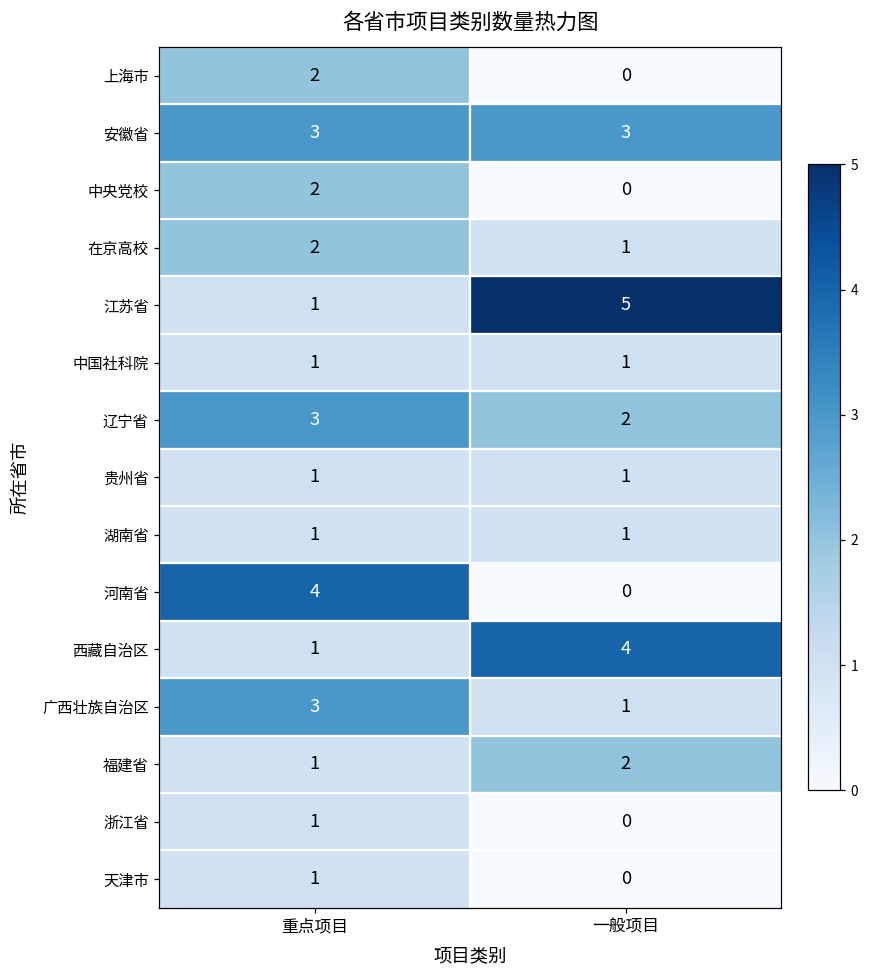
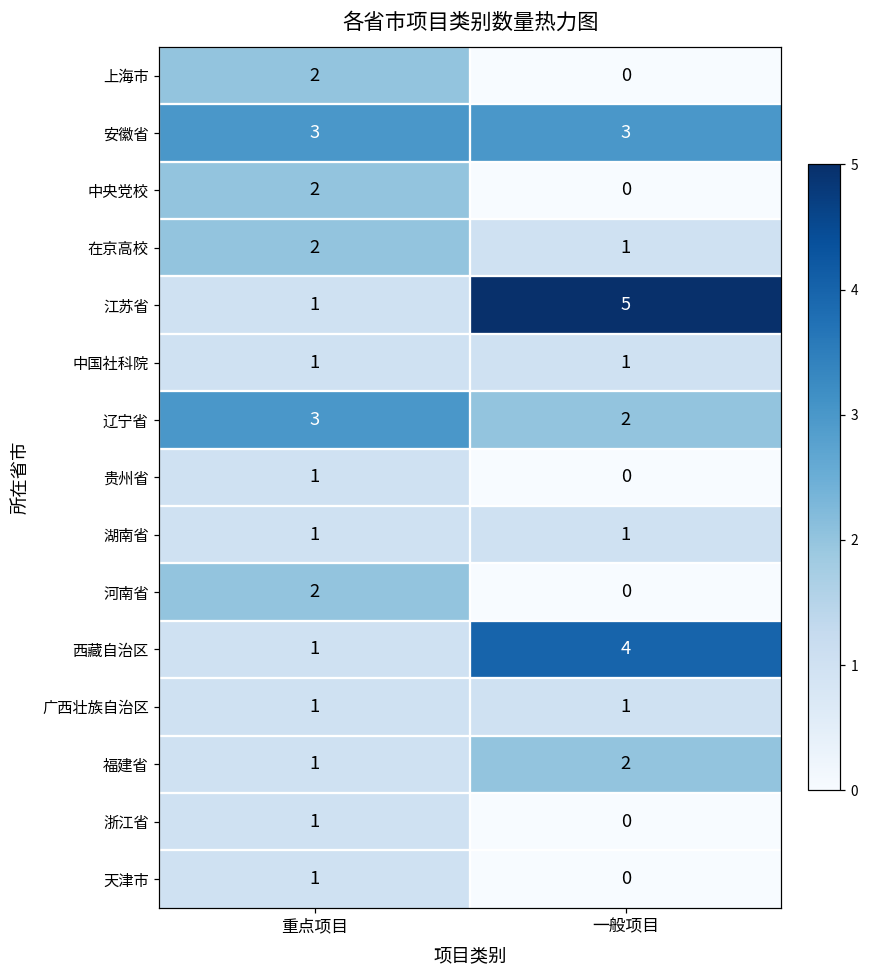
贵州省, 一般项目: 1 -> 0
河南省, 重点项目: 4 -> 2
广西壮族自治区, 重点项目: 3 -> 1
